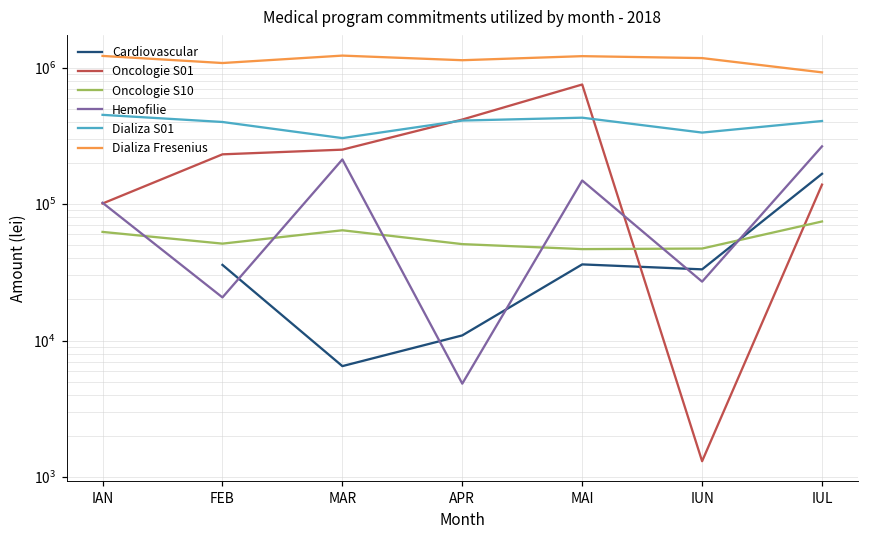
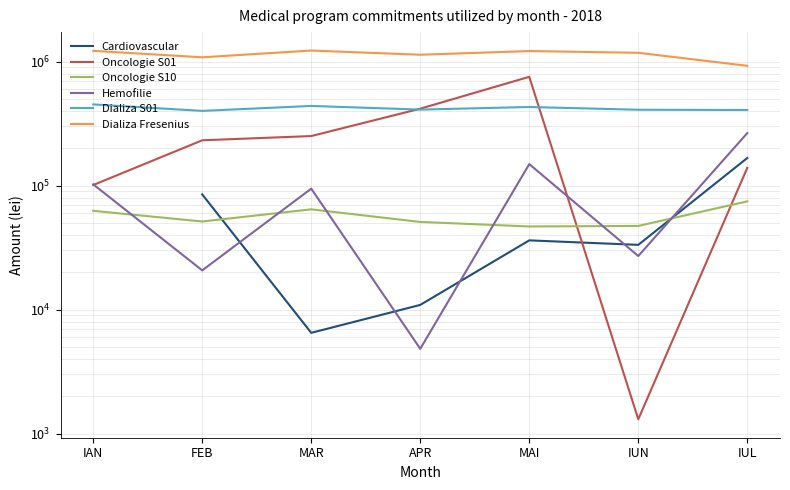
Cardiovascular, FEB: 36000 -> 80000
Hemofilie, MAR: 210000 -> 90000
Dializa S01, MAR: 310000 -> 440000
Dializa S01, IUN: 330000 -> 410000
